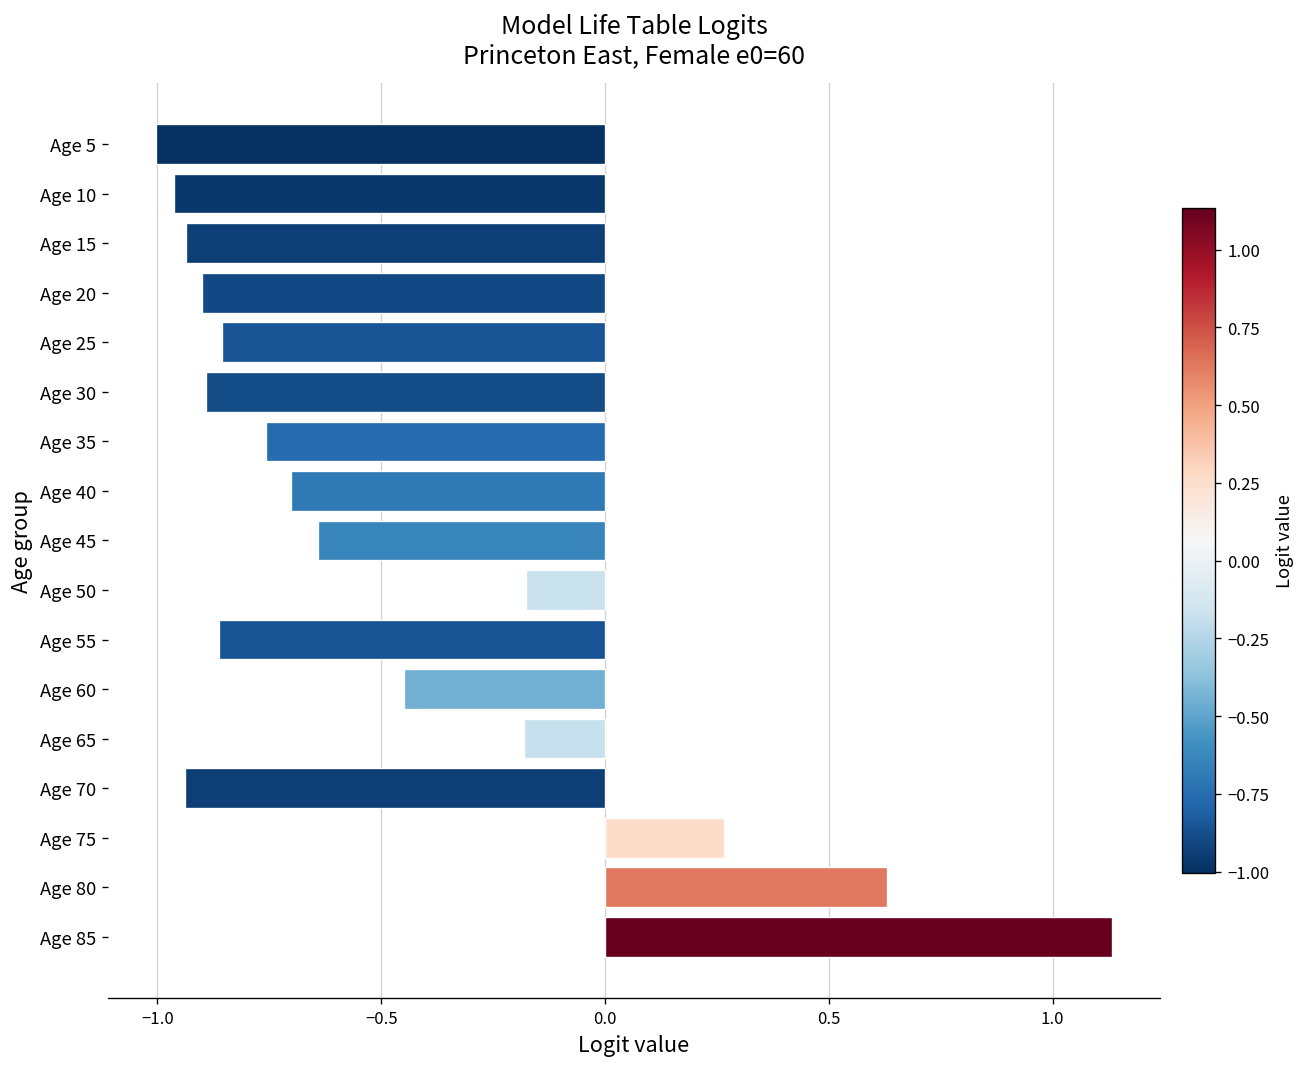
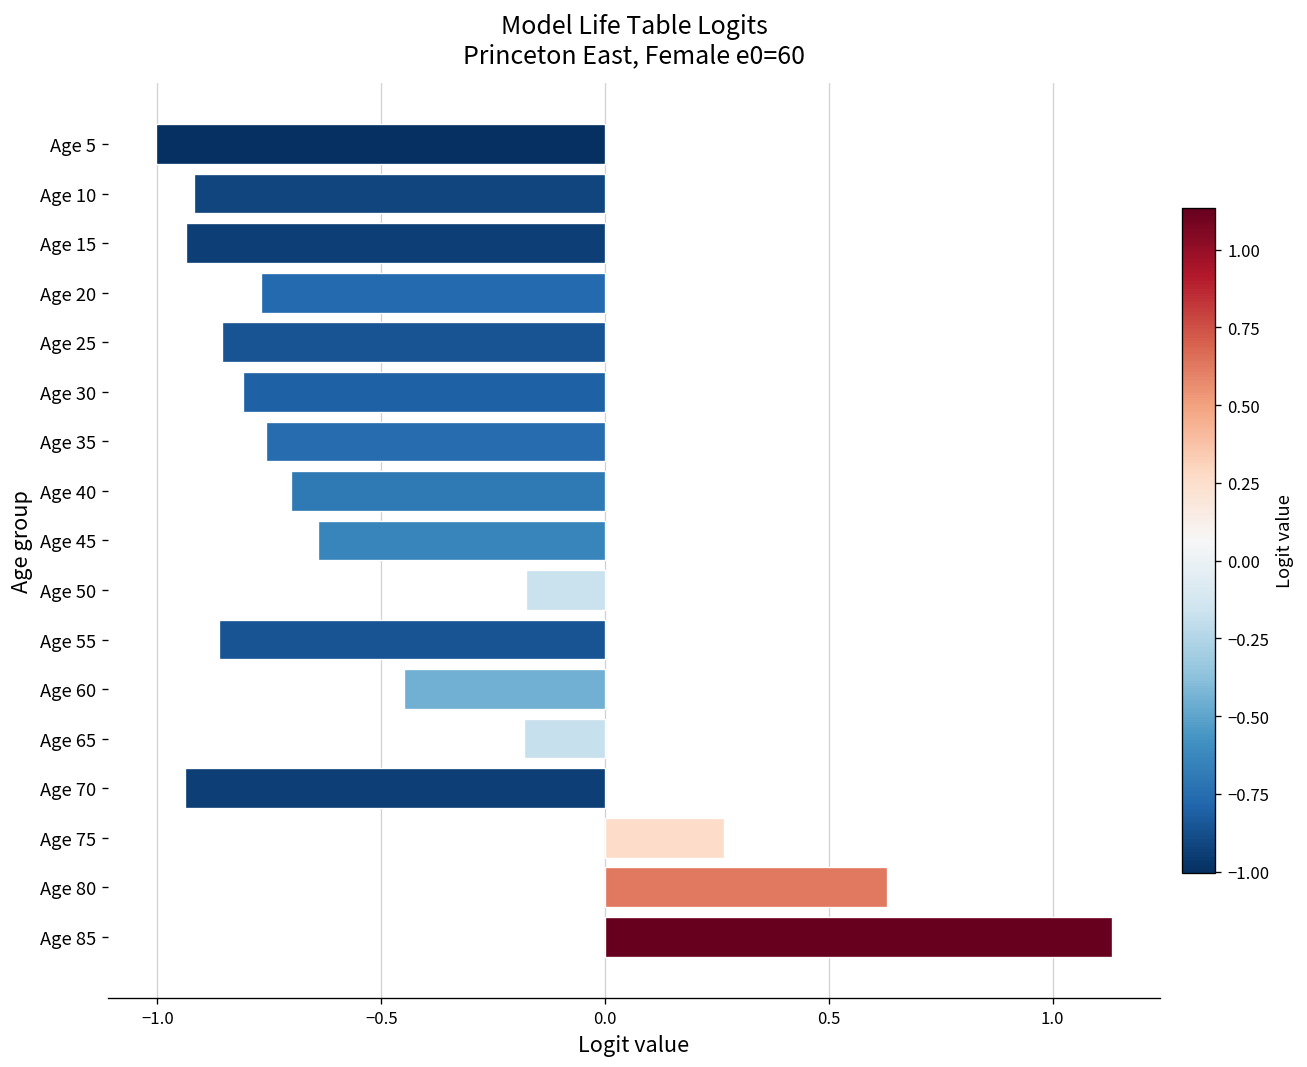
Age 10: -0.96 -> -0.92
Age 20: -0.90 -> -0.77
Age 30: -0.89 -> -0.81
